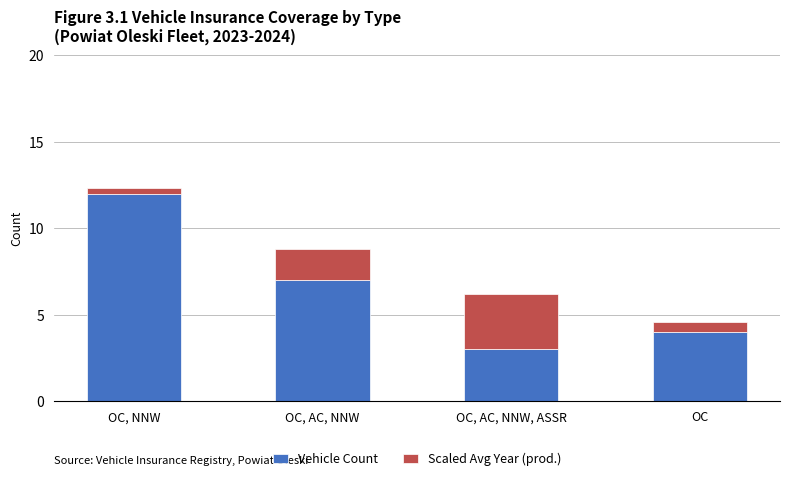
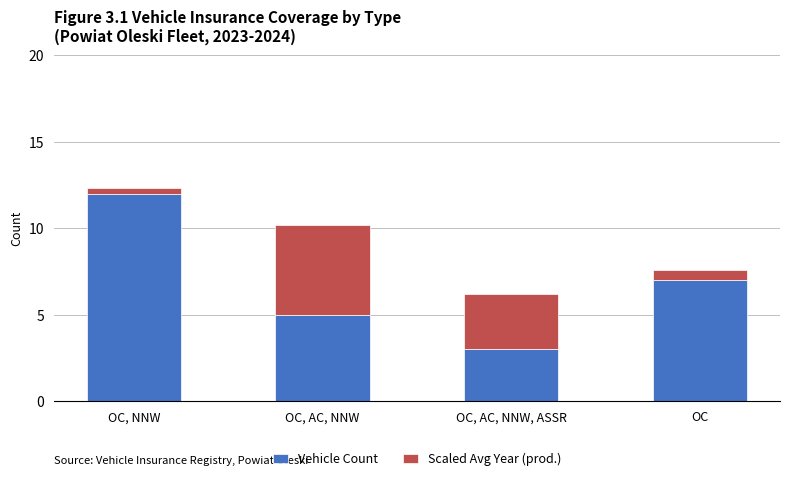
Vehicle Count, OC, AC, NNW: 7 -> 5
Scaled Avg Year (prod.), OC, AC, NNW: 1.8 -> 5.2
Vehicle Count, OC: 4 -> 7
